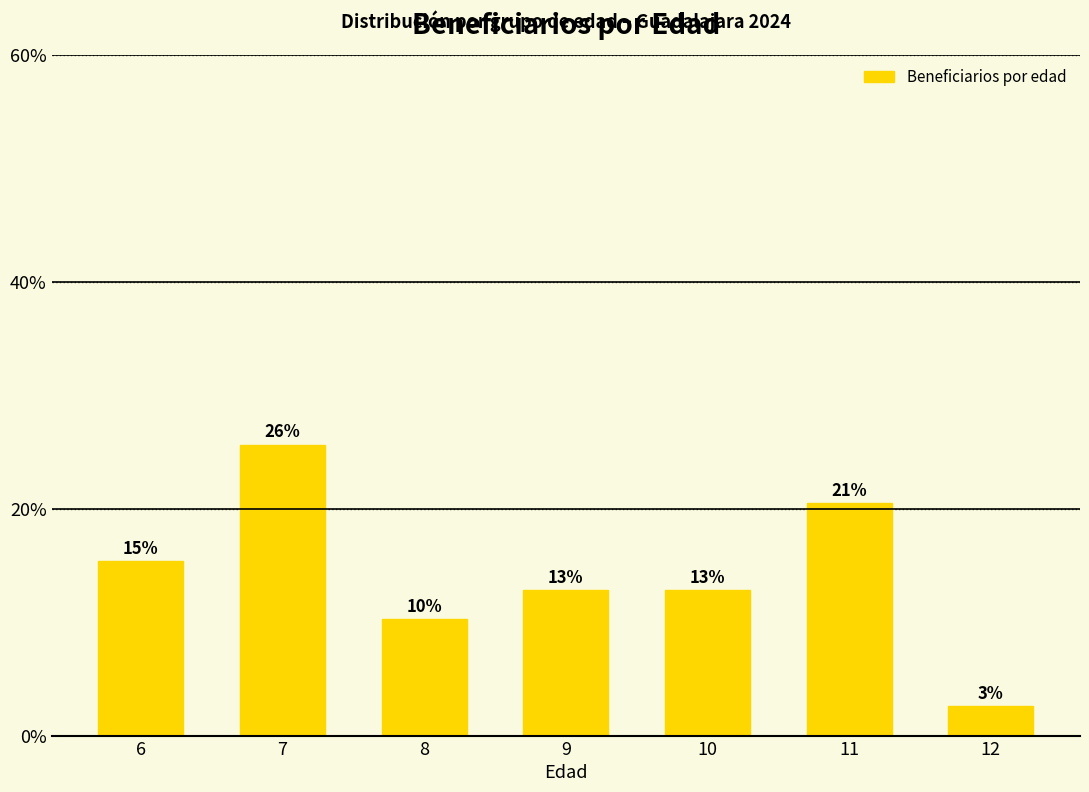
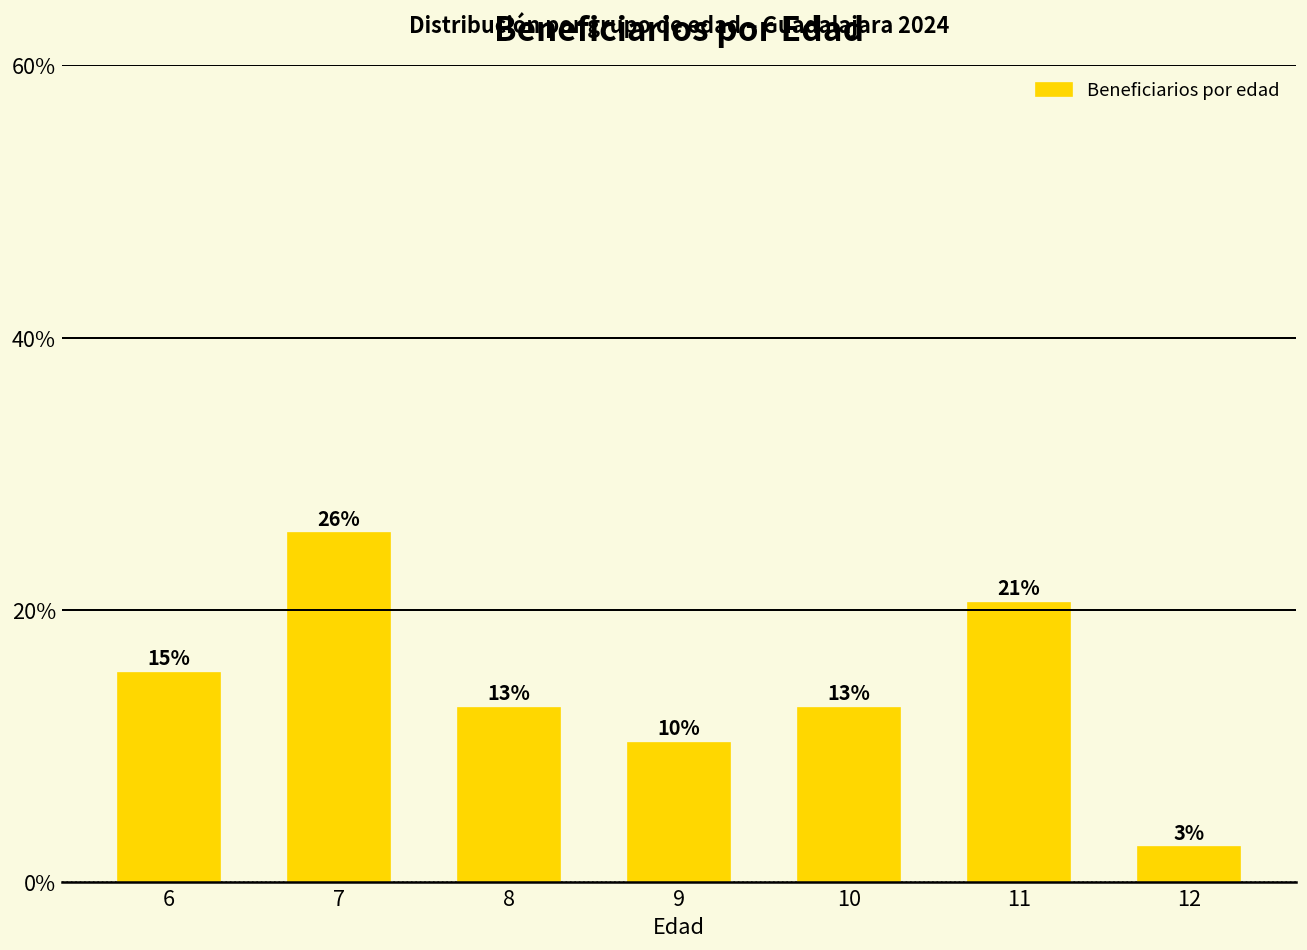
8: 10% -> 13%
9: 13% -> 10%
